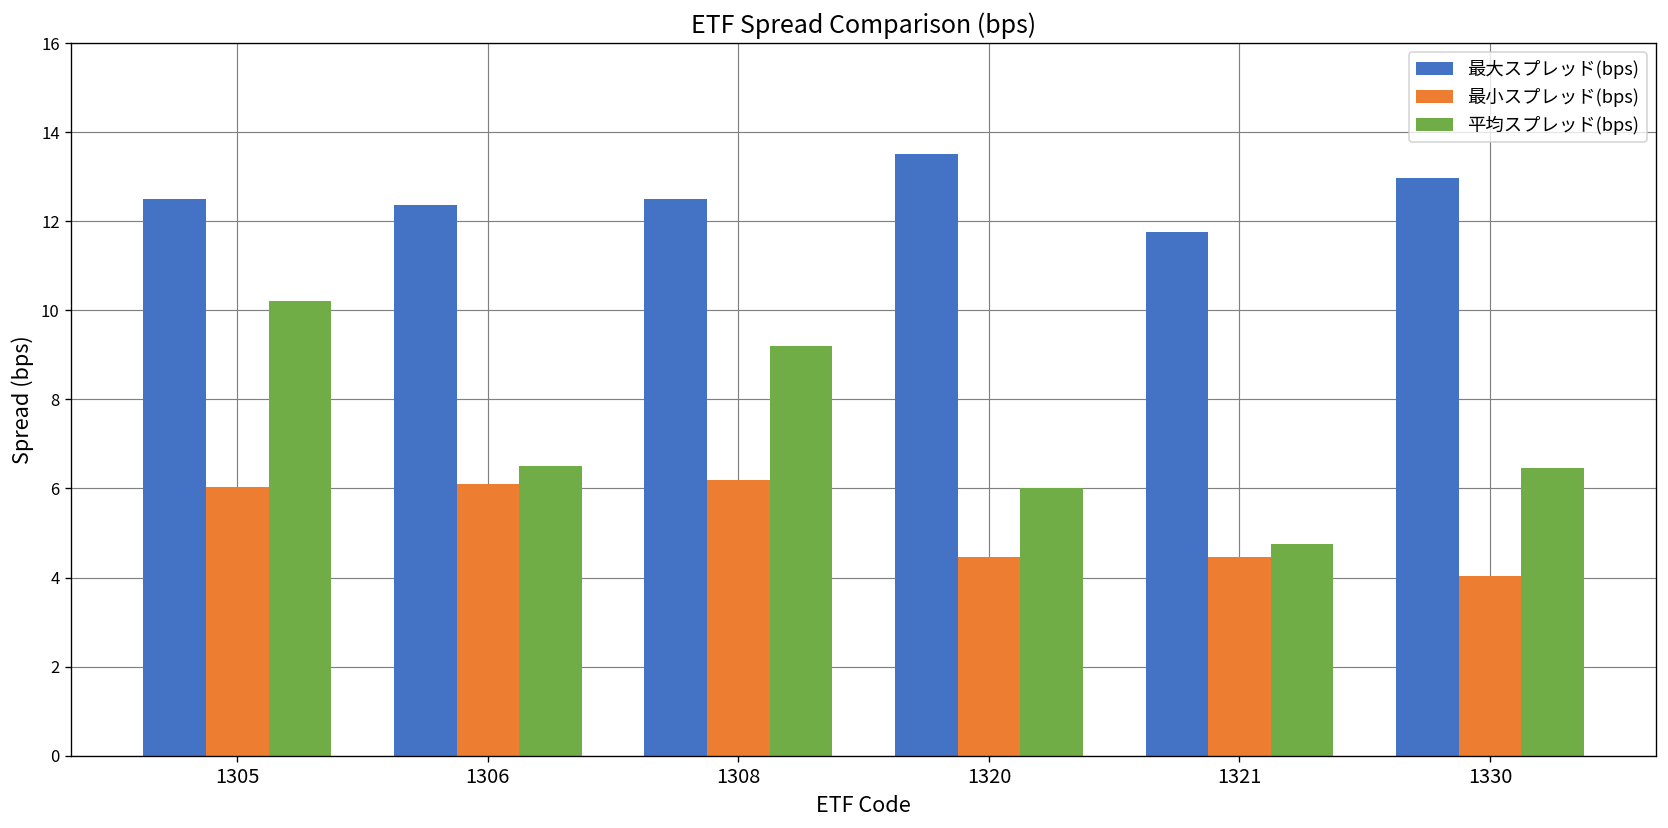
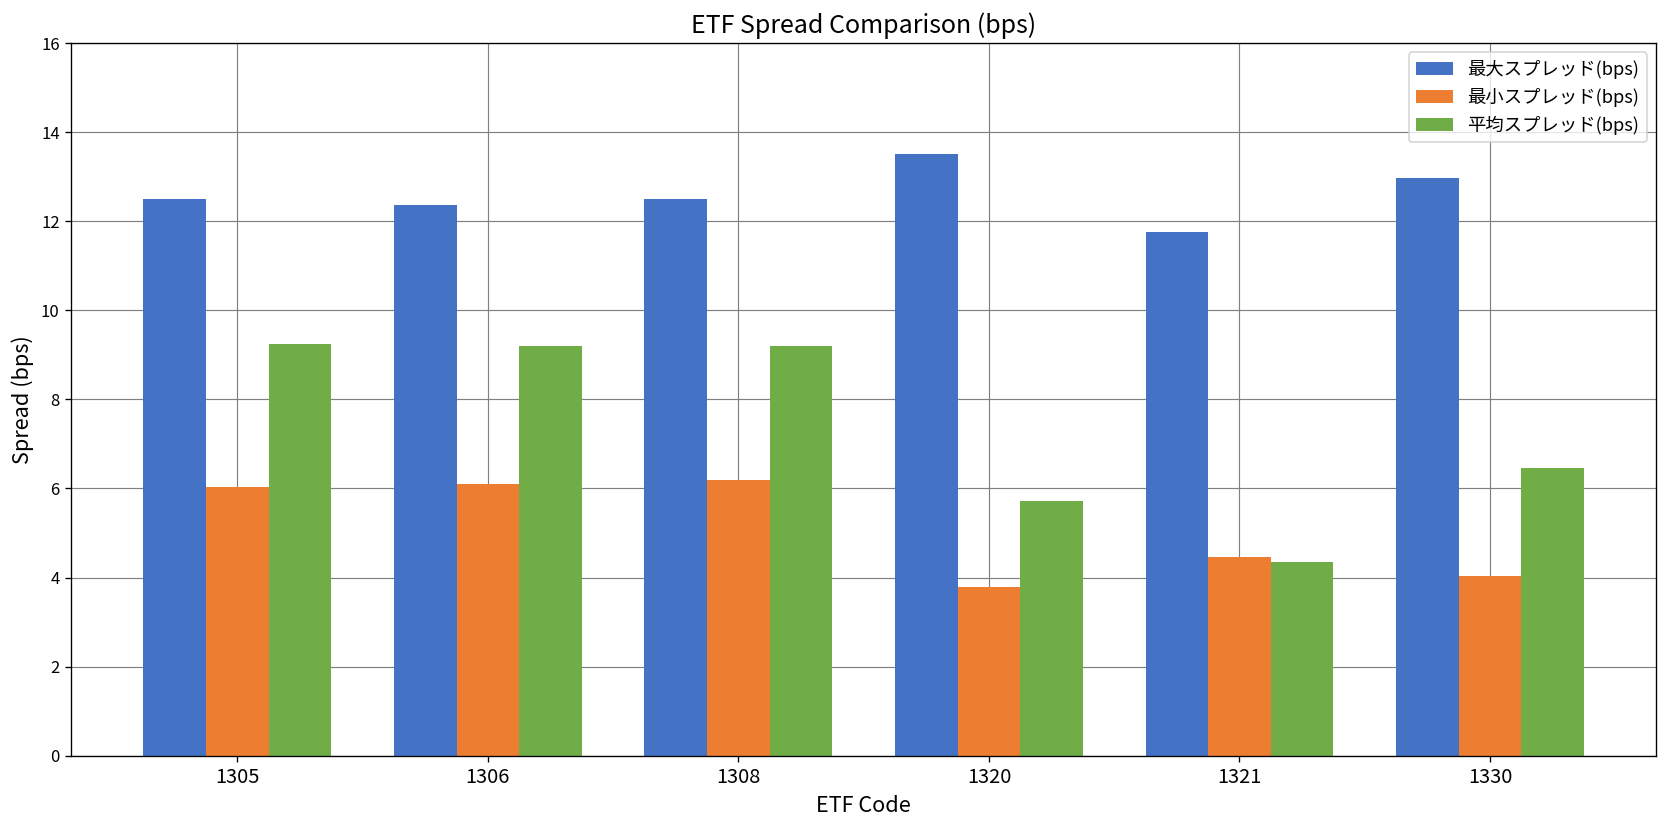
平均スプレッド(bps), 1305: 10.2 -> 9.2
平均スプレッド(bps), 1306: 6.5 -> 9.2
最小スプレッド(bps), 1320: 4.5 -> 3.8
平均スプレッド(bps), 1320: 6.0 -> 5.7
平均スプレッド(bps), 1321: 4.8 -> 4.3
